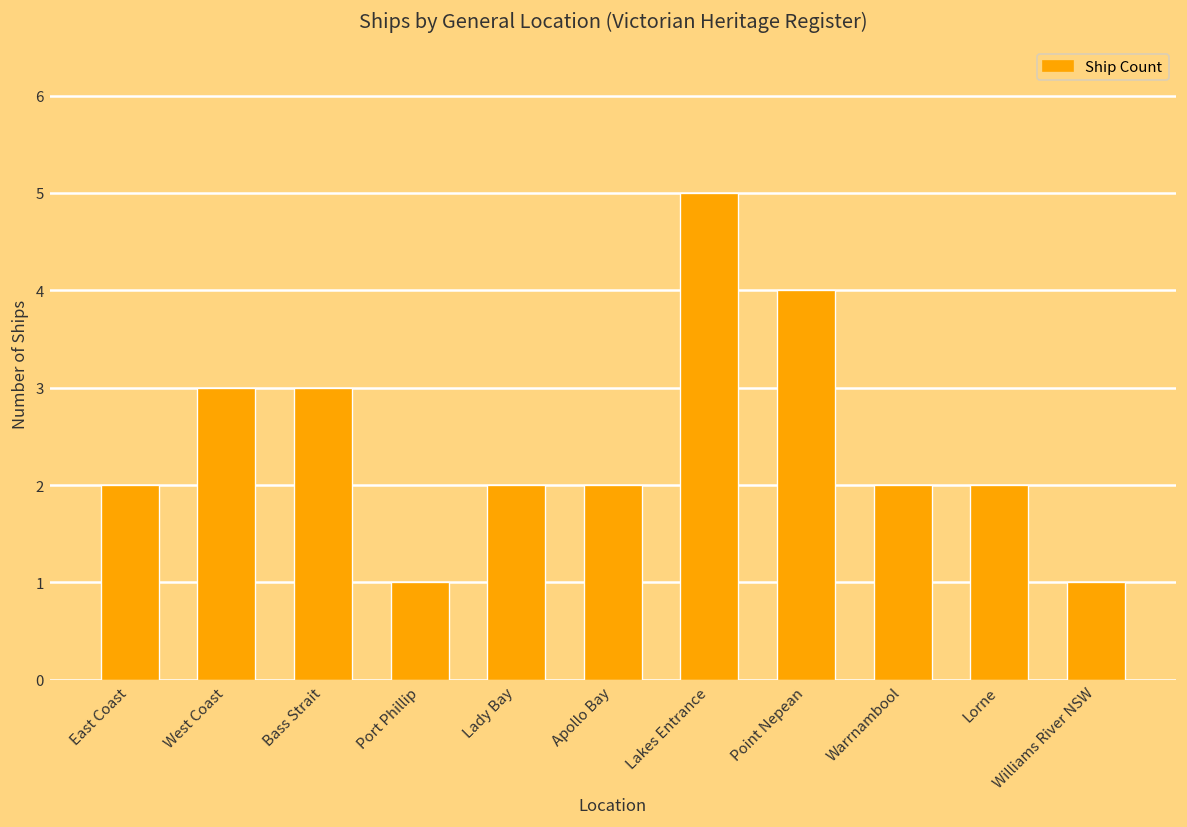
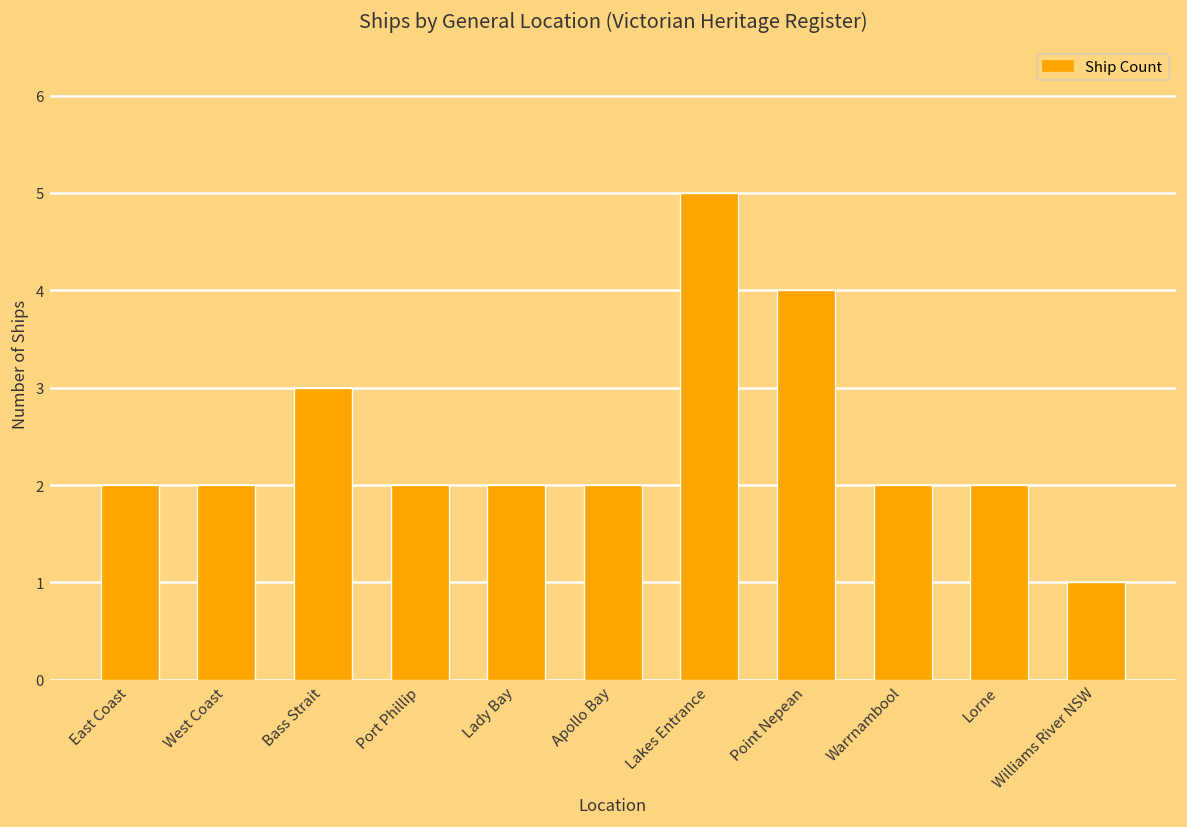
West Coast: 3 -> 2
Port Phillip: 1 -> 2
